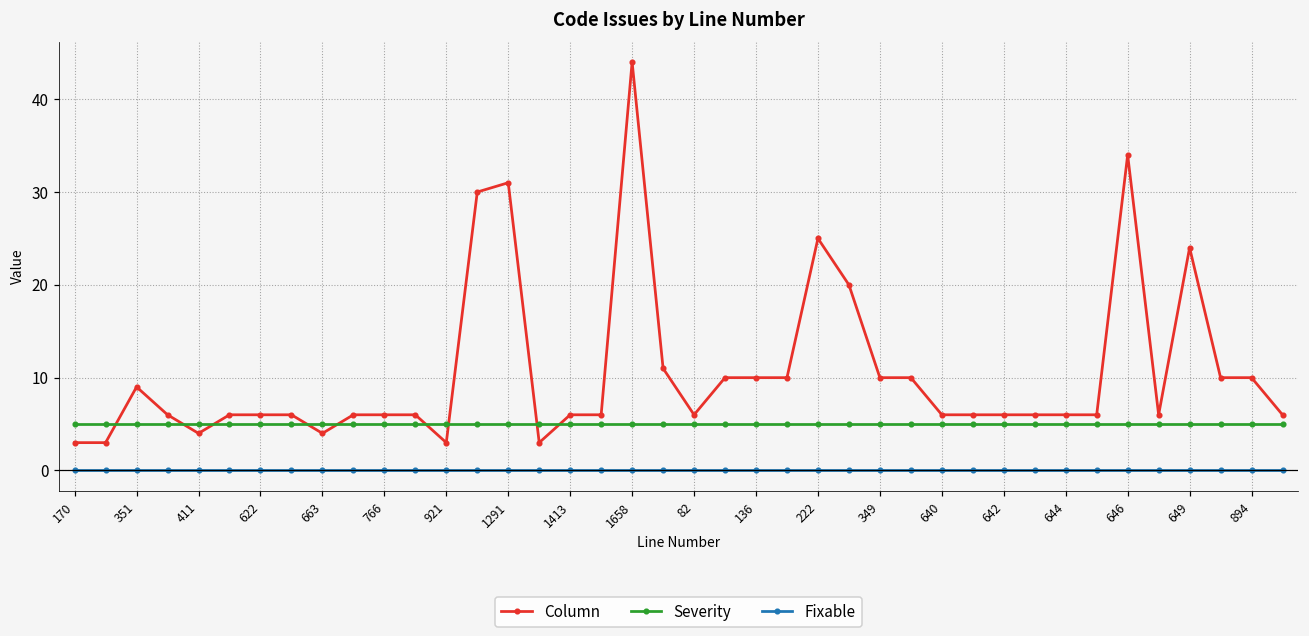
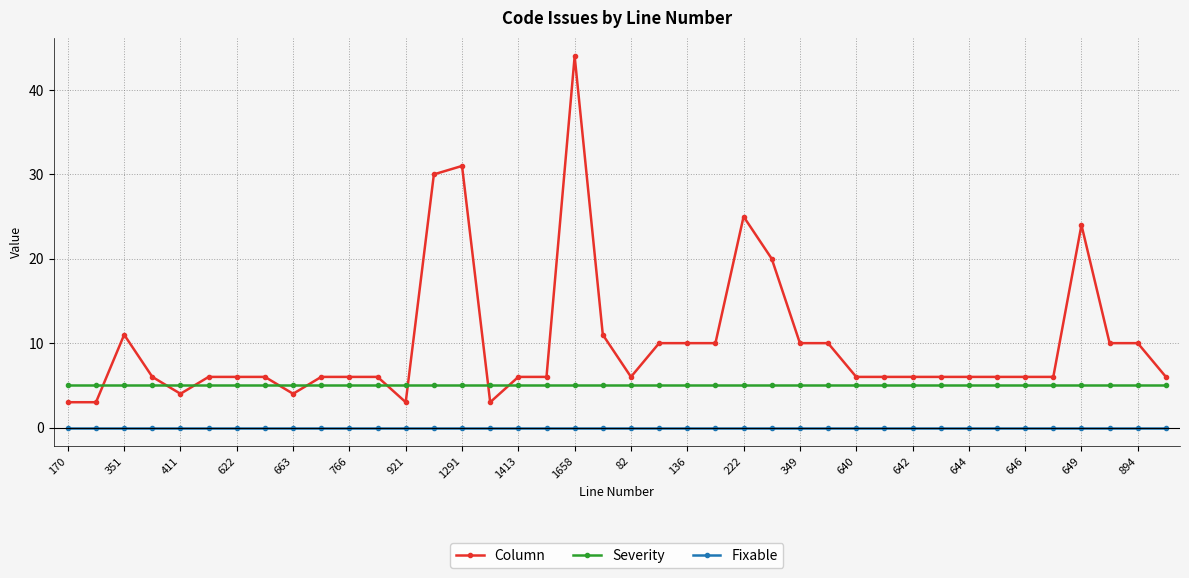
Column, 351: 9 -> 11
Column, 646: 34 -> 6
